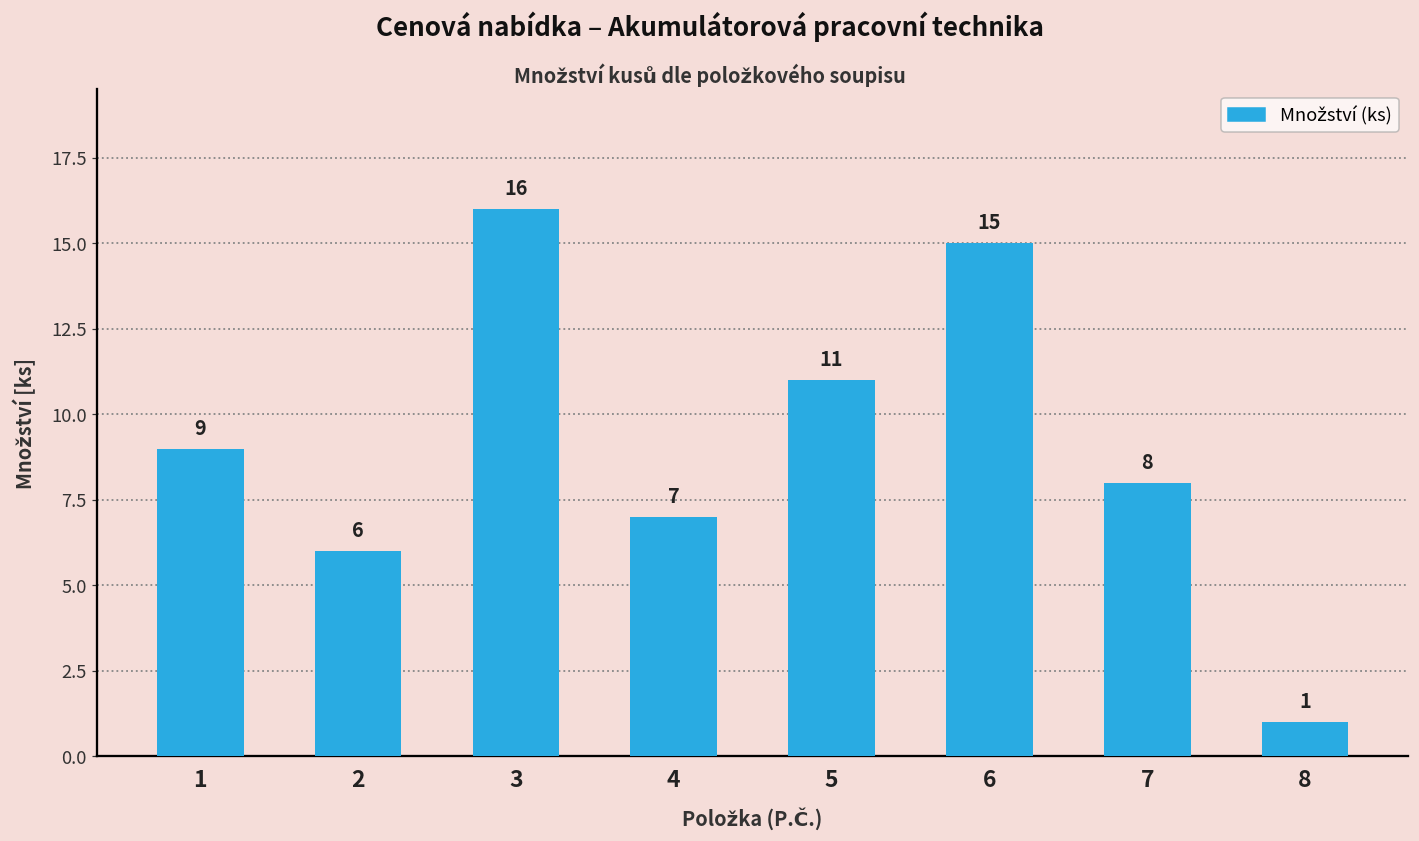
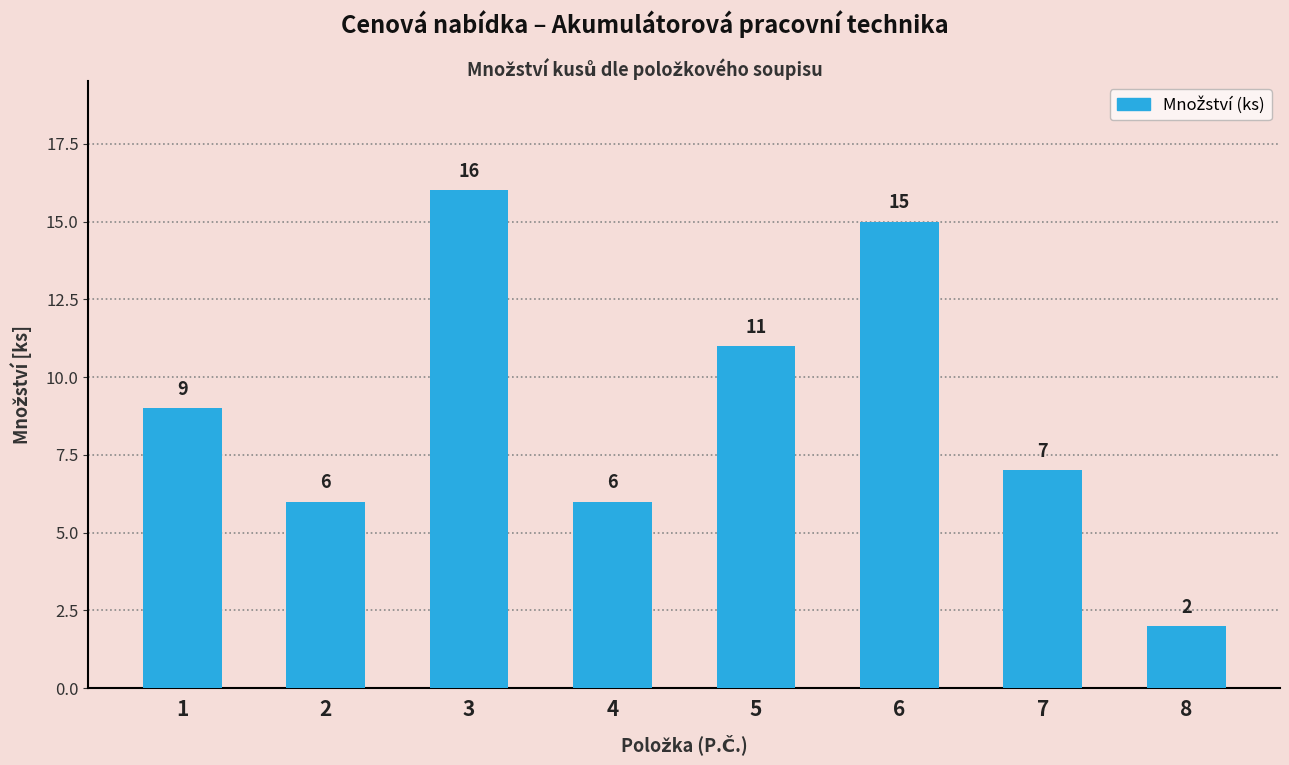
4: 7 -> 6
7: 8 -> 7
8: 1 -> 2
